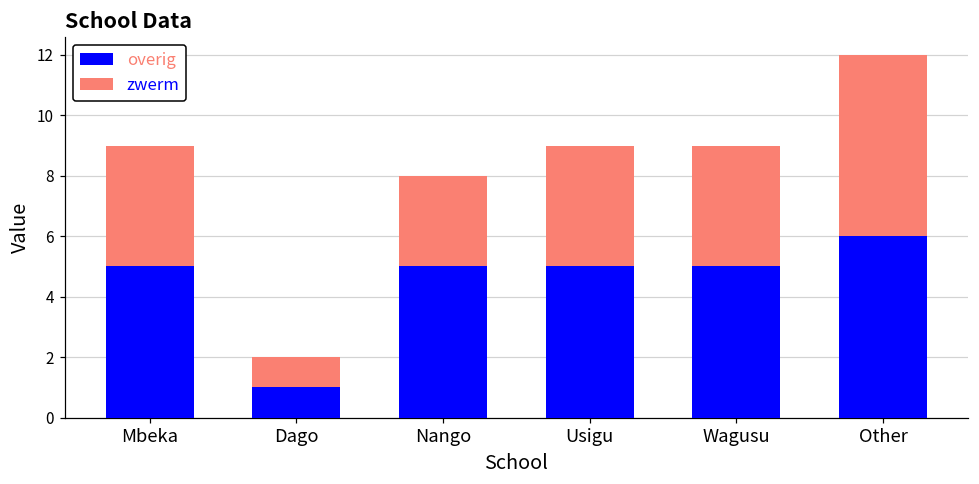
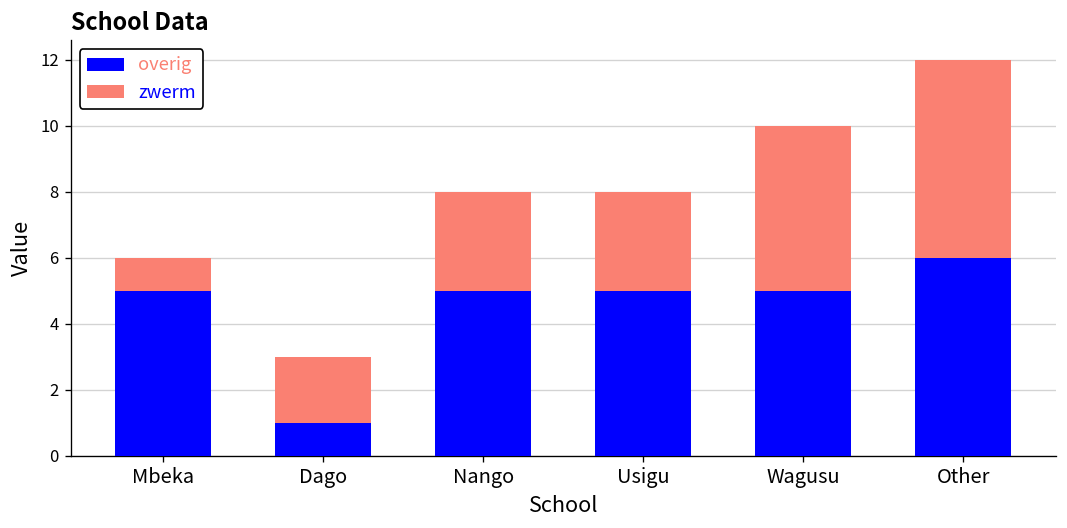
zwerm, Mbeka: 4 -> 1
zwerm, Dago: 1 -> 2
zwerm, Usigu: 4 -> 3
zwerm, Wagusu: 4 -> 5
